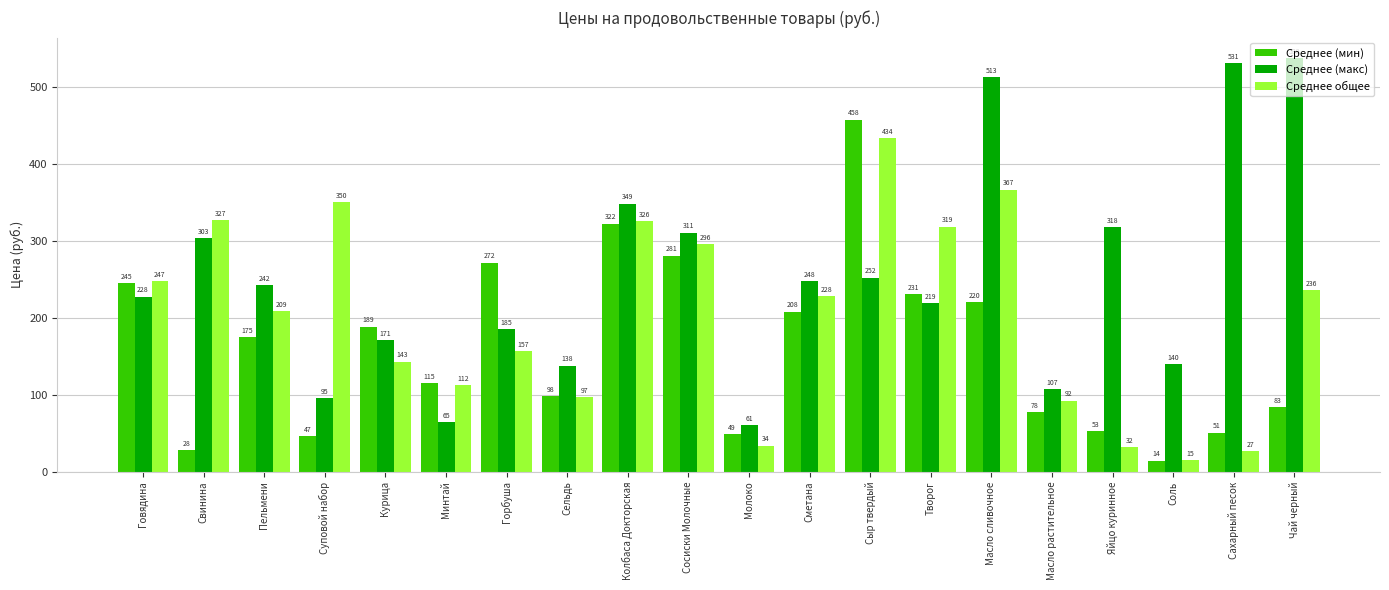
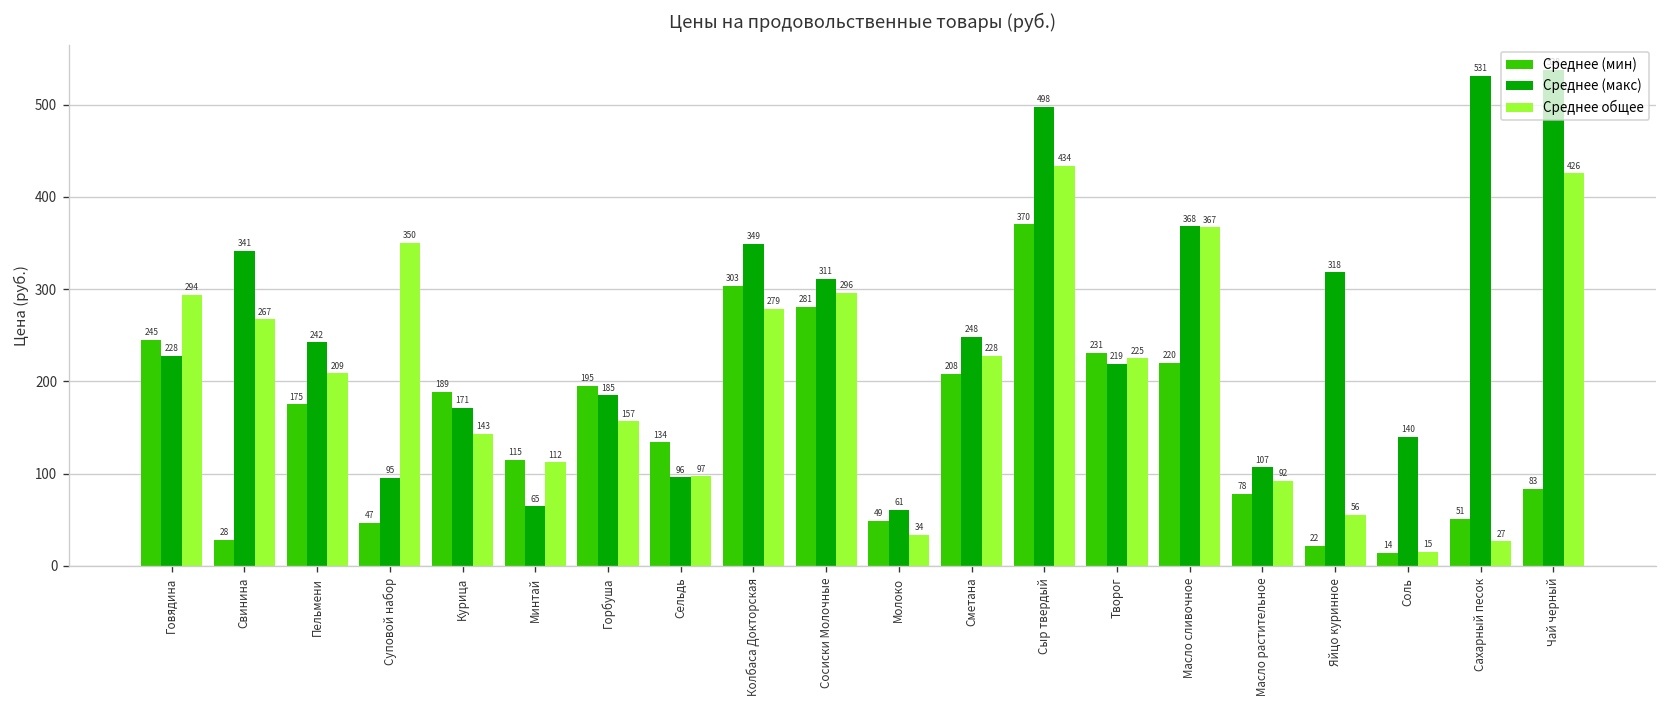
Среднее общее, Говядина: 247 -> 294
Среднее (макс), Свинина: 303 -> 341
Среднее общее, Свинина: 327 -> 267
Среднее (мин), Горбуша: 272 -> 195
Среднее (мин), Сельдь: 98 -> 134
Среднее (макс), Сельдь: 138 -> 96
Среднее (мин), Колбаса Докторская: 322 -> 303
Среднее общее, Колбаса Докторская: 326 -> 279
Среднее (мин), Сыр твердый: 458 -> 370
Среднее (макс), Сыр твердый: 252 -> 498
Среднее общее, Творог: 319 -> 225
Среднее (макс), Масло сливочное: 513 -> 368
Среднее (мин), Яйцо куринное: 53 -> 22
Среднее общее, Яйцо куринное: 32 -> 56
Среднее общее, Чай черный: 236 -> 426
